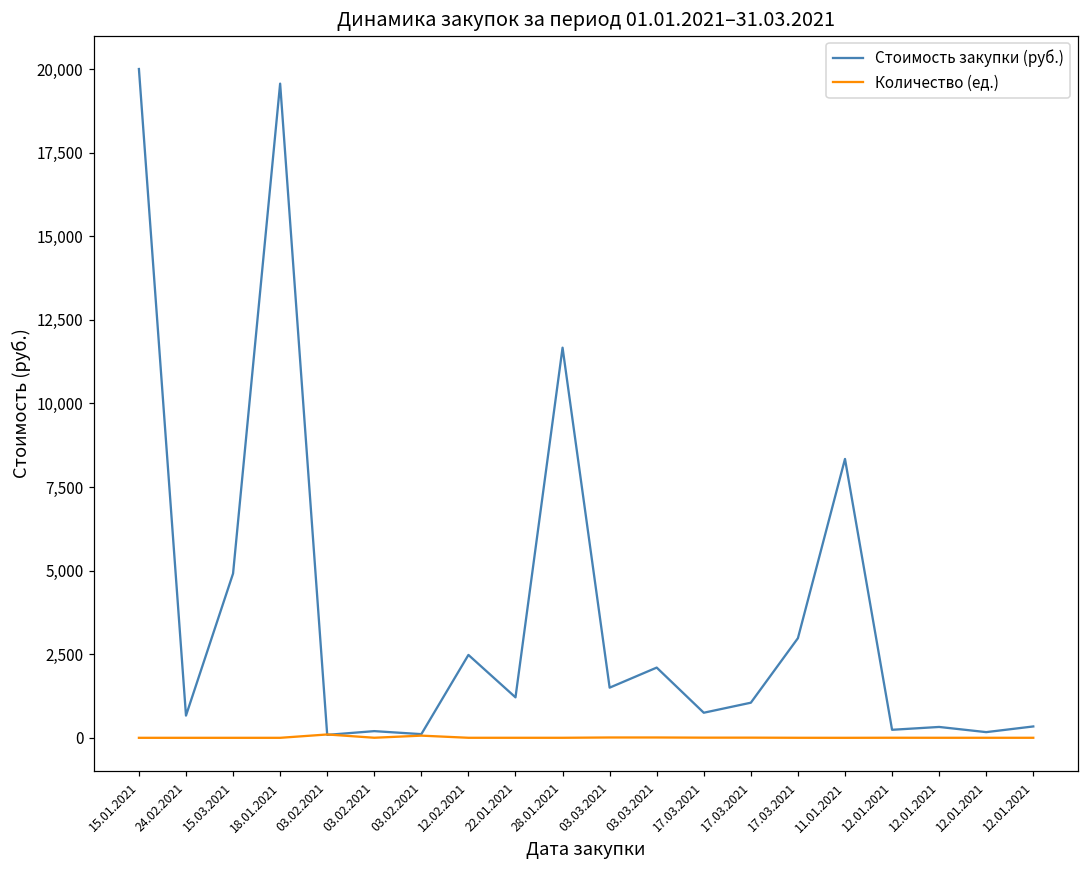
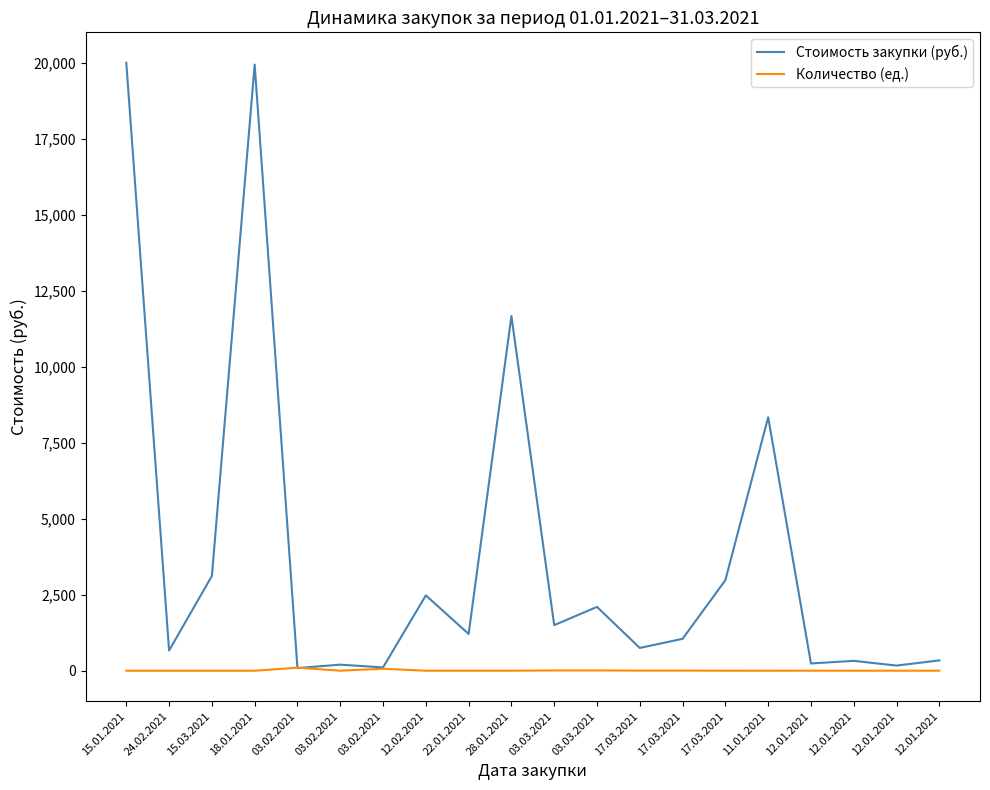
Стоимость закупки (руб.), 15.03.2021: 4,900 -> 3,100
Стоимость закупки (руб.), 18.01.2021: 19,600 -> 19,900
